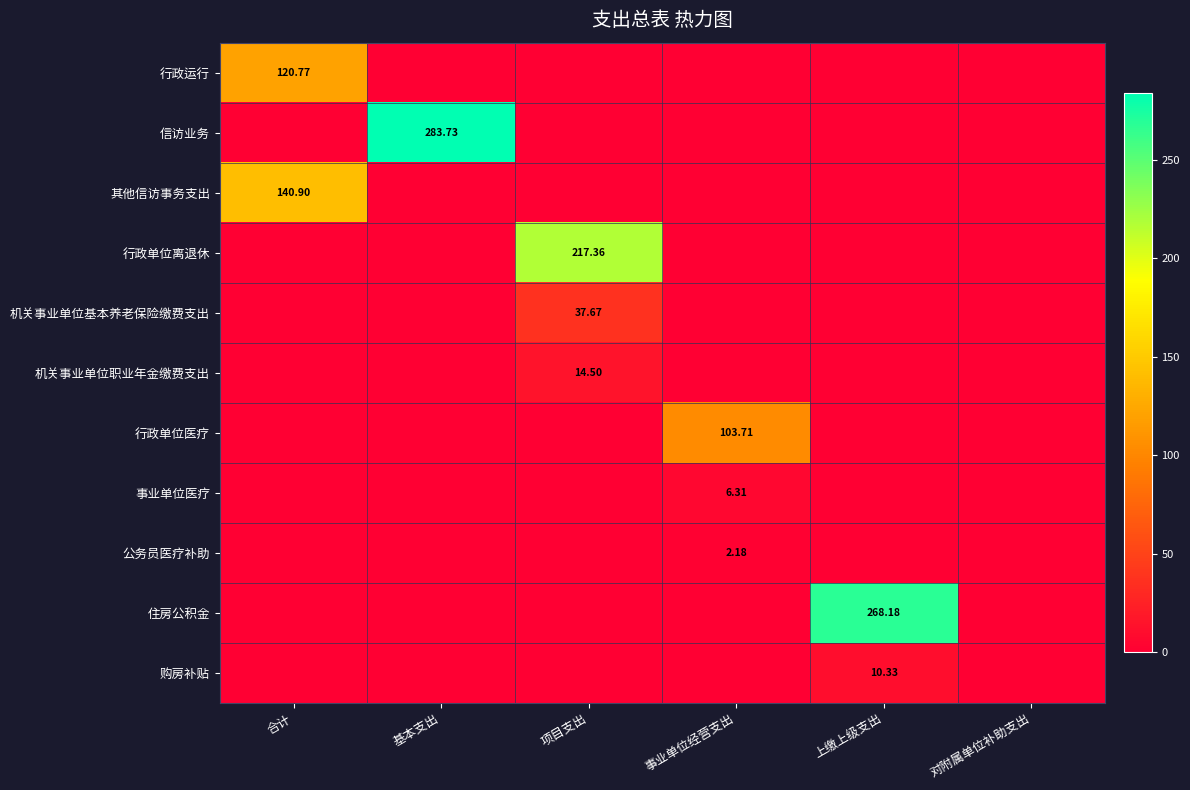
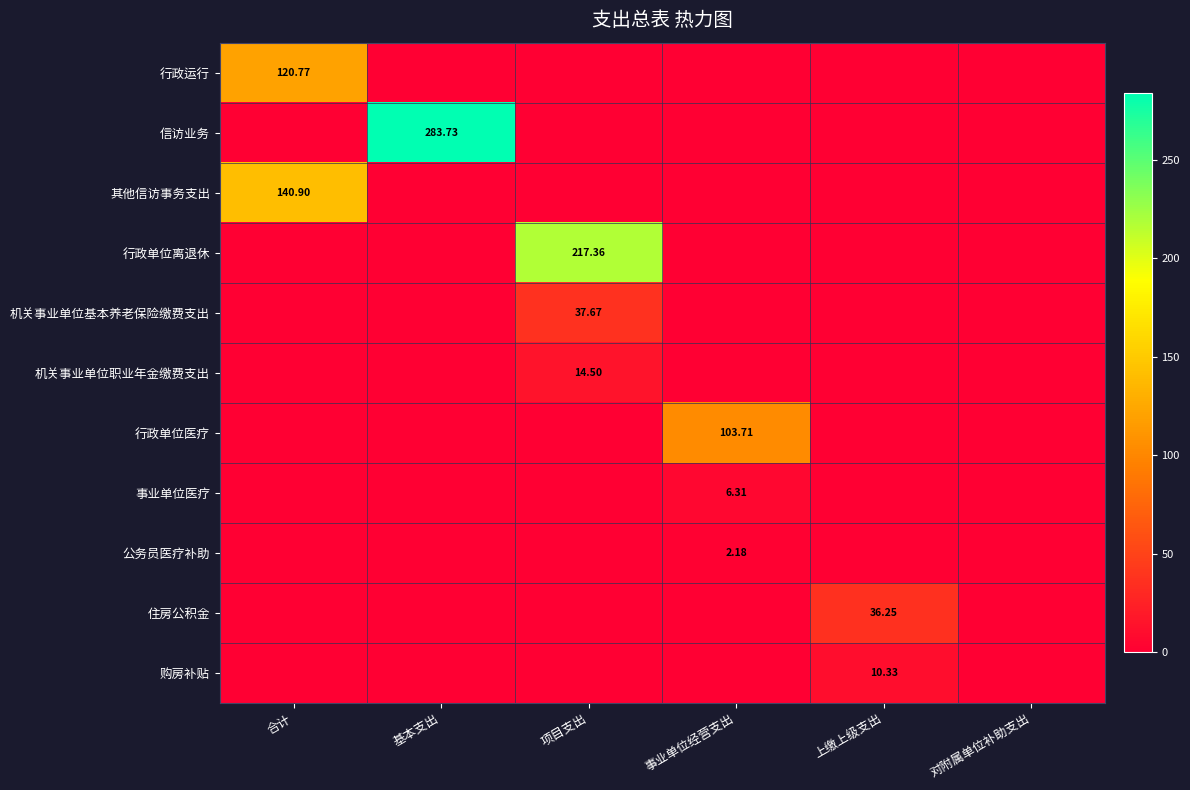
住房公积金, 上缴上级支出: 268.18 -> 36.25
